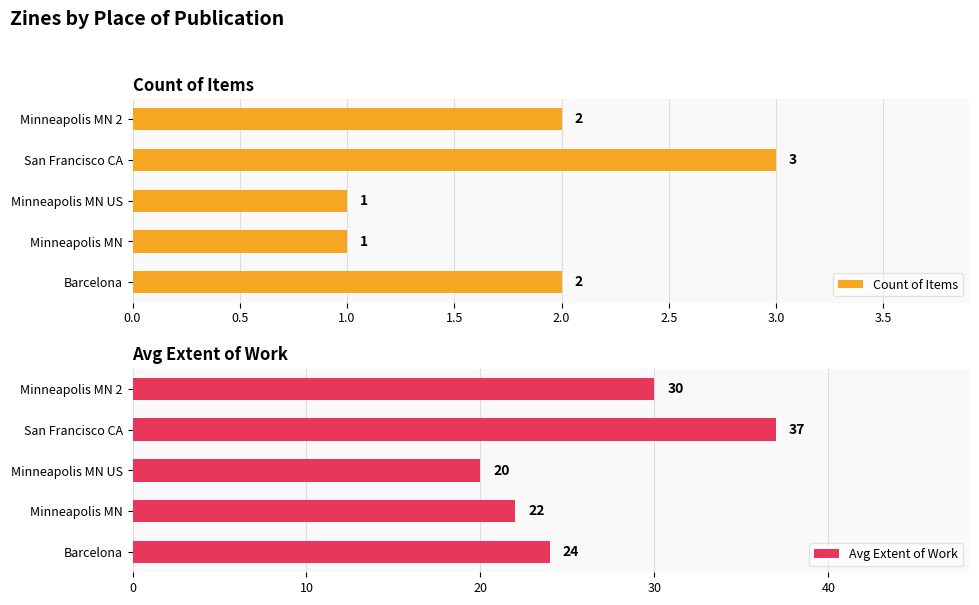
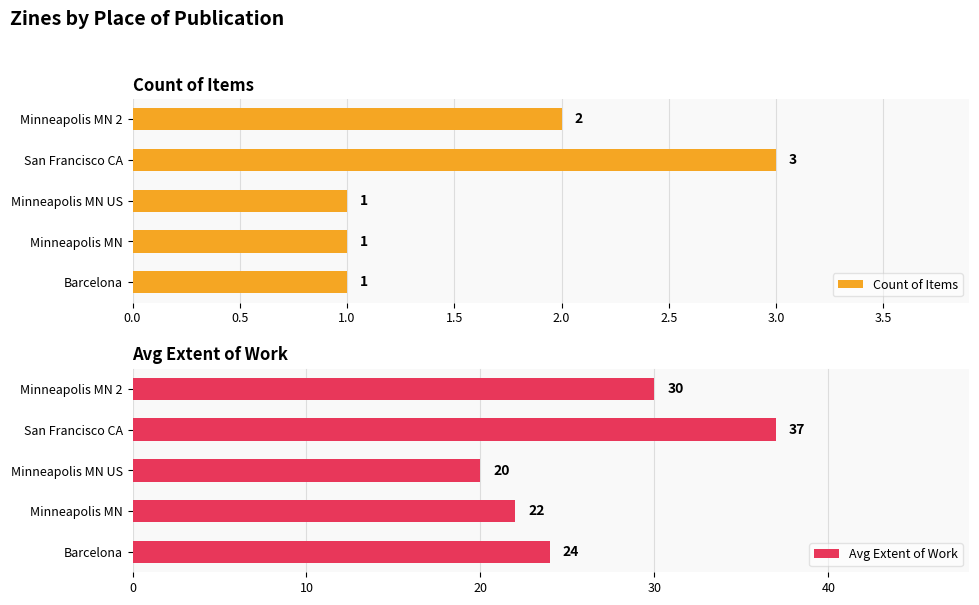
Count of Items, Barcelona: 2 -> 1
